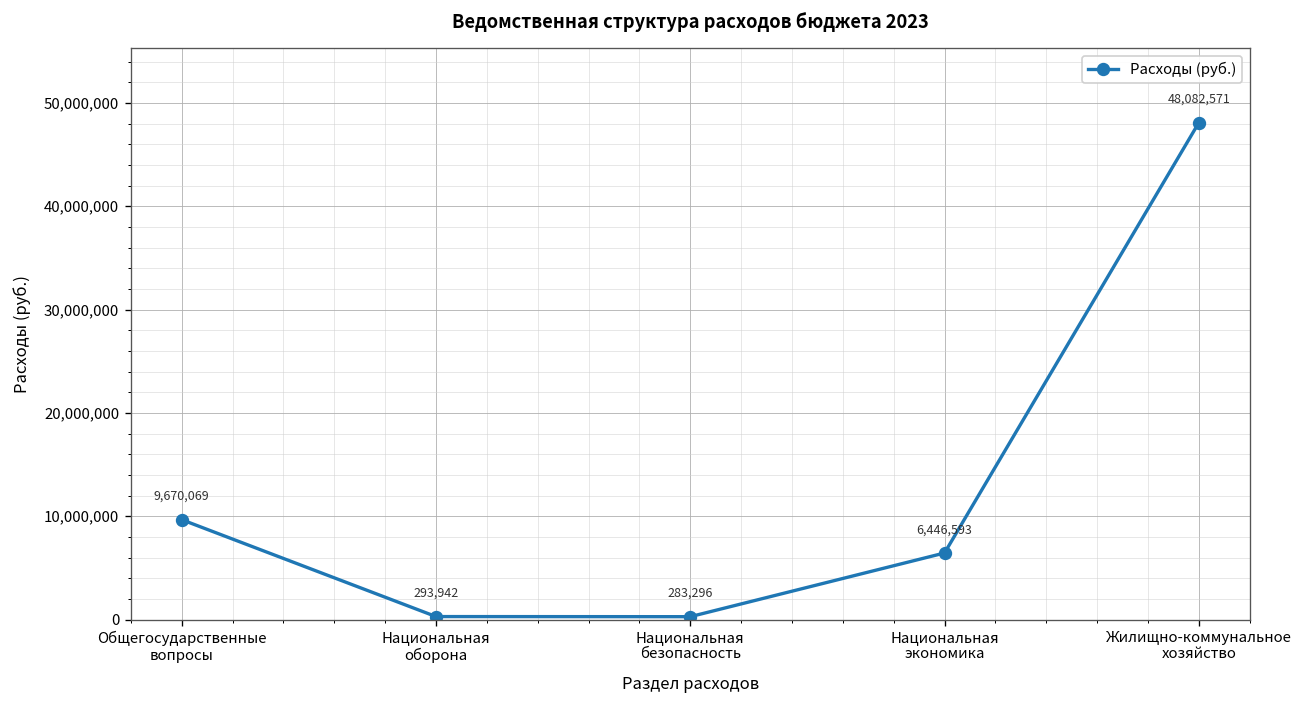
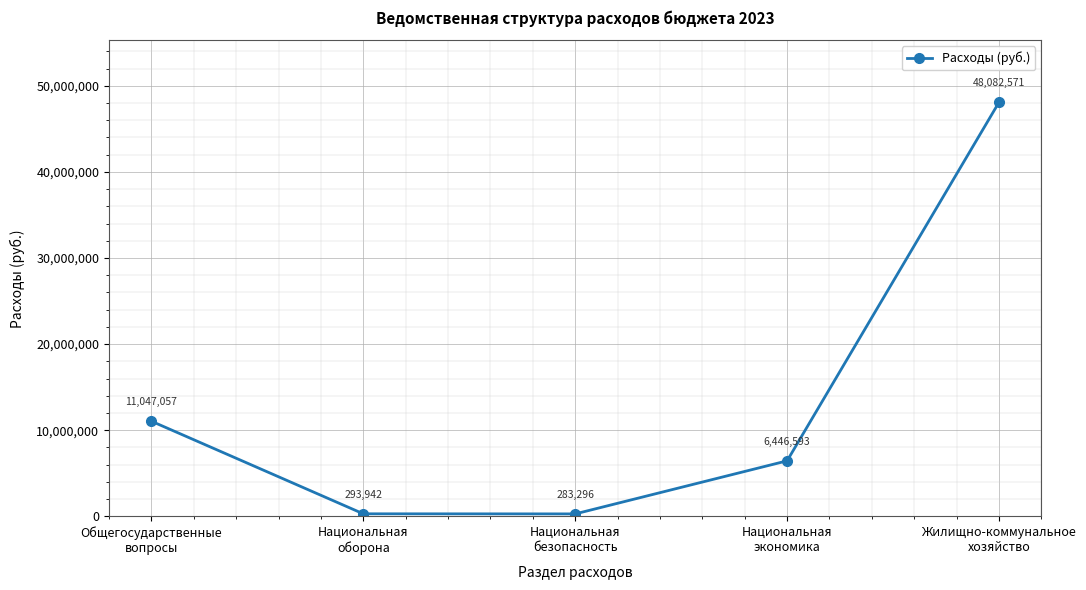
Общегосударственные вопросы: 9,670,069 -> 11,047,057
